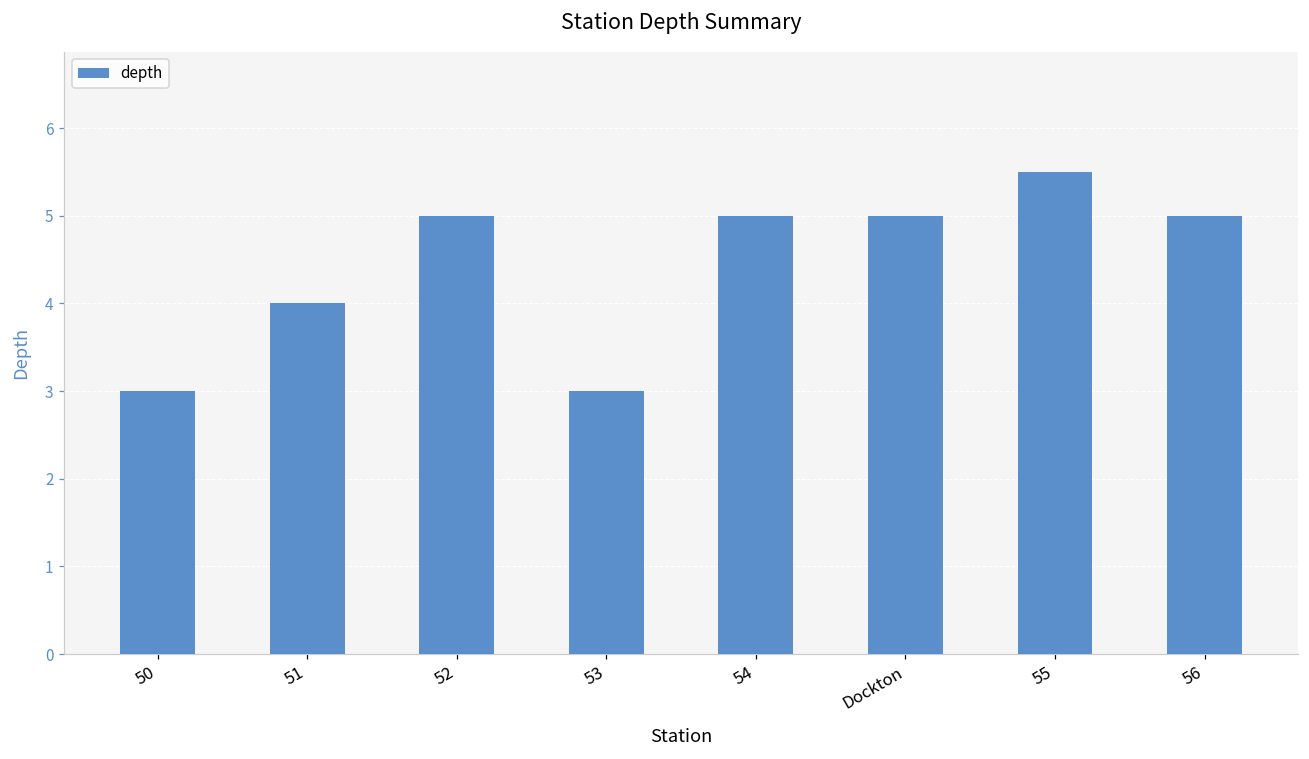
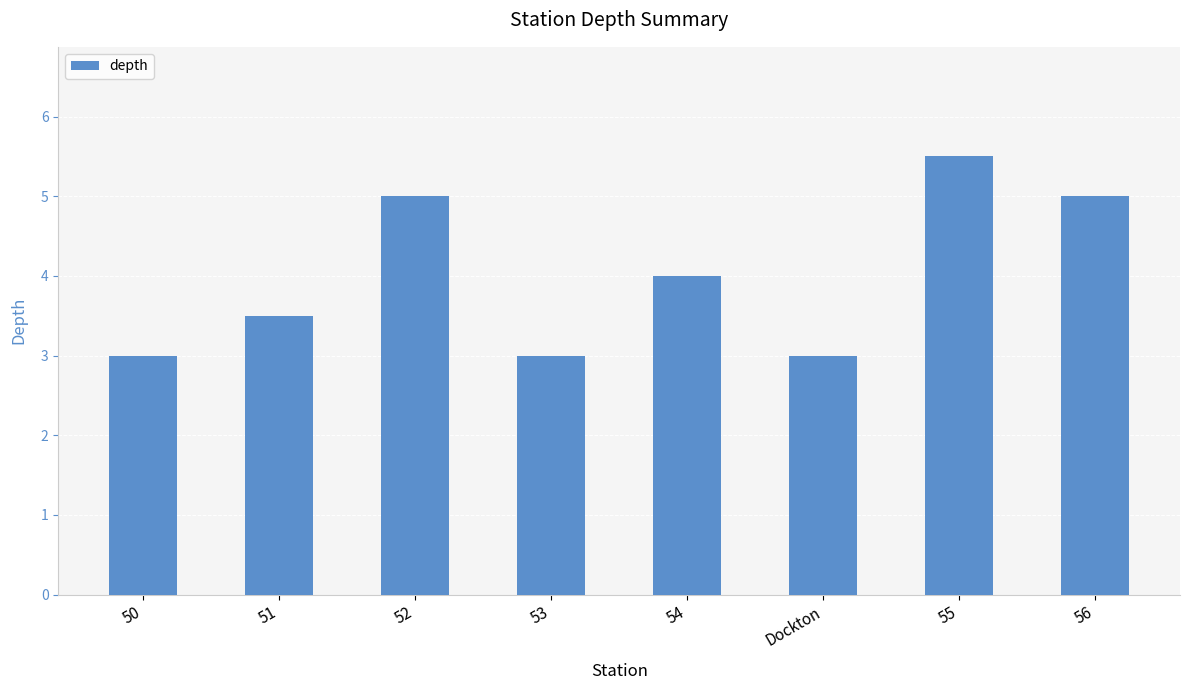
51: 4.0 -> 3.5
54: 5 -> 4
Dockton: 5 -> 3
